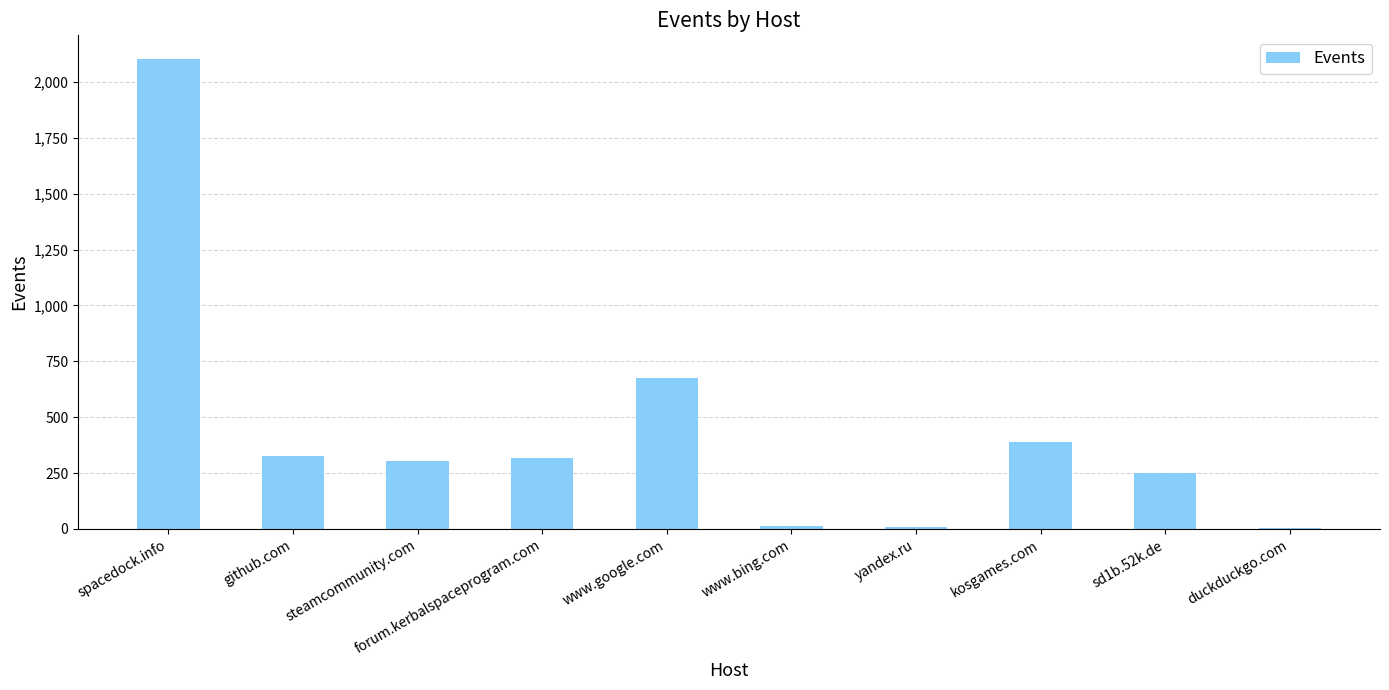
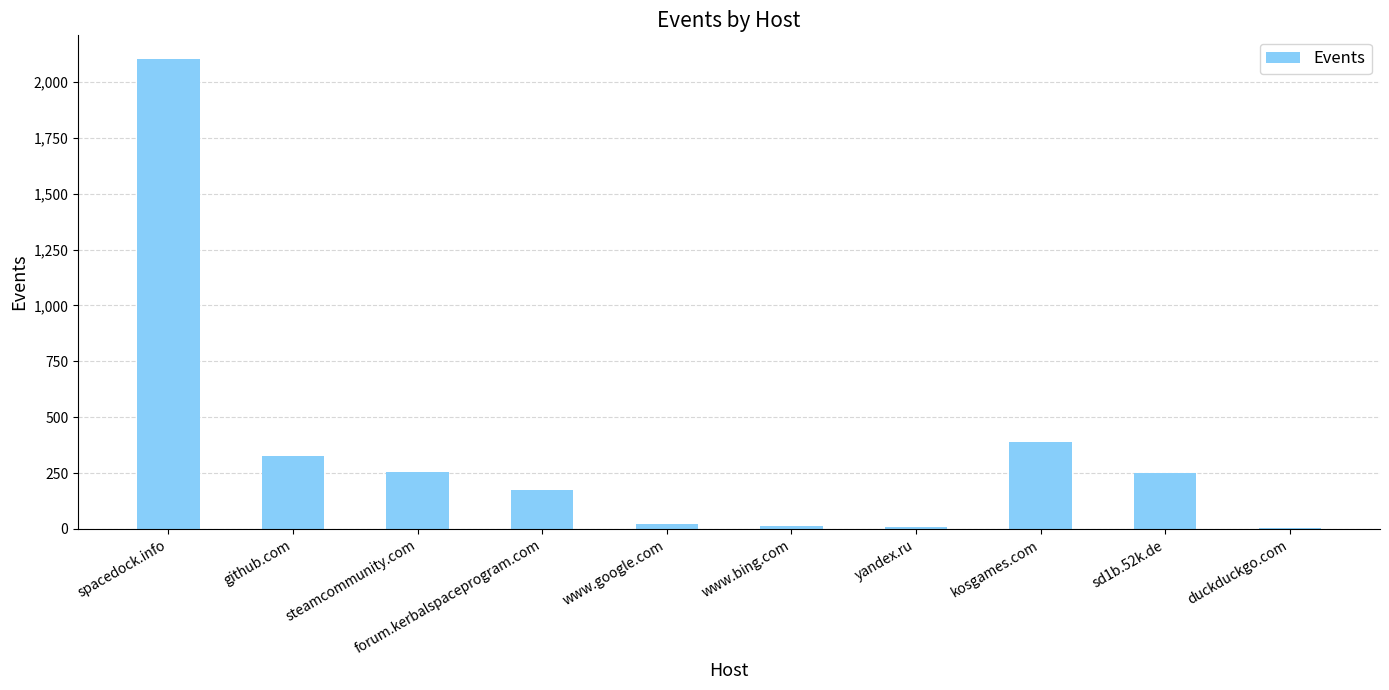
steamcommunity.com: 300 -> 250
forum.kerbalspaceprogram.com: 320 -> 170
www.google.com: 670 -> 20
